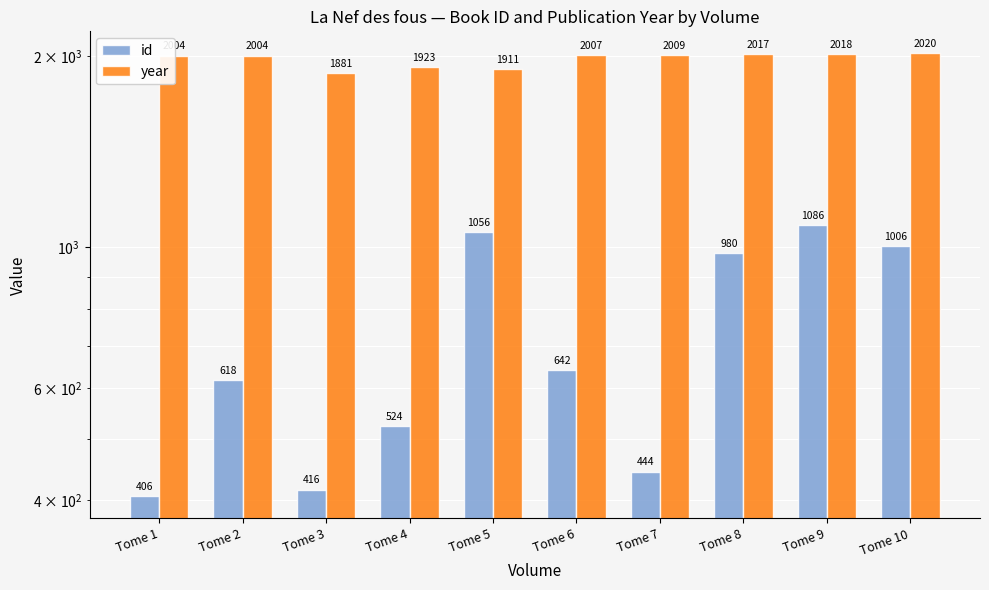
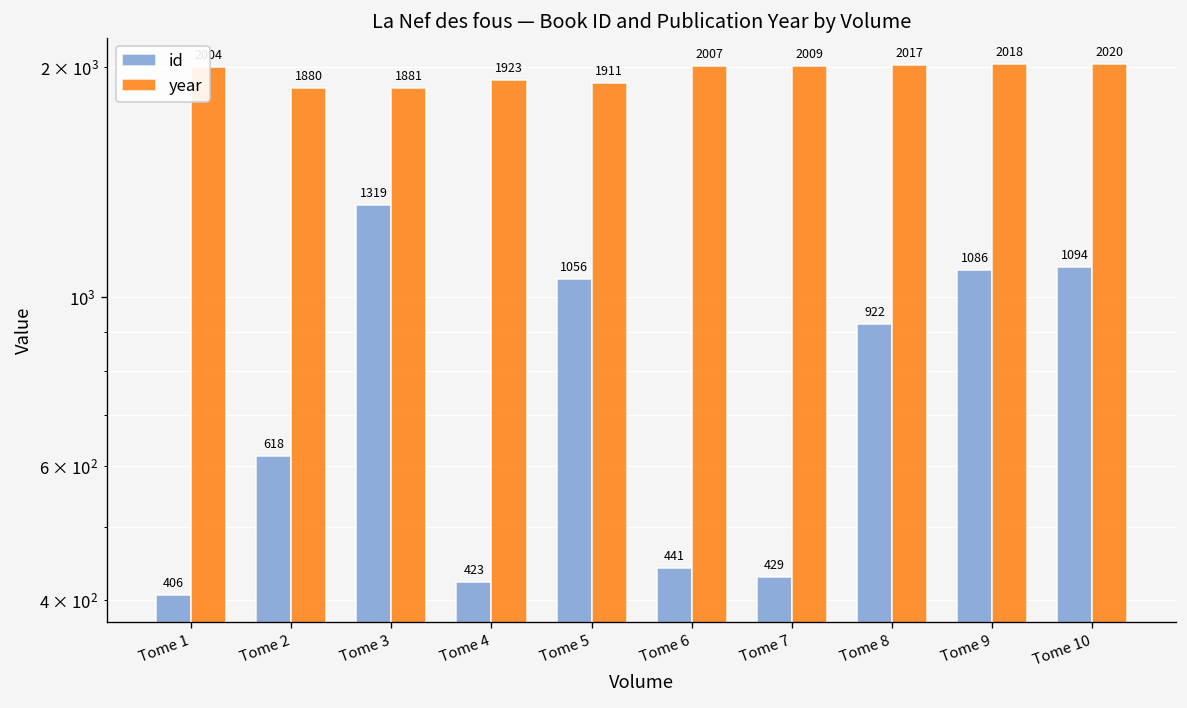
year, Tome 2: 2004 -> 1880
id, Tome 3: 416 -> 1319
id, Tome 4: 524 -> 423
id, Tome 6: 642 -> 441
id, Tome 7: 444 -> 429
id, Tome 8: 980 -> 922
id, Tome 10: 1006 -> 1094
